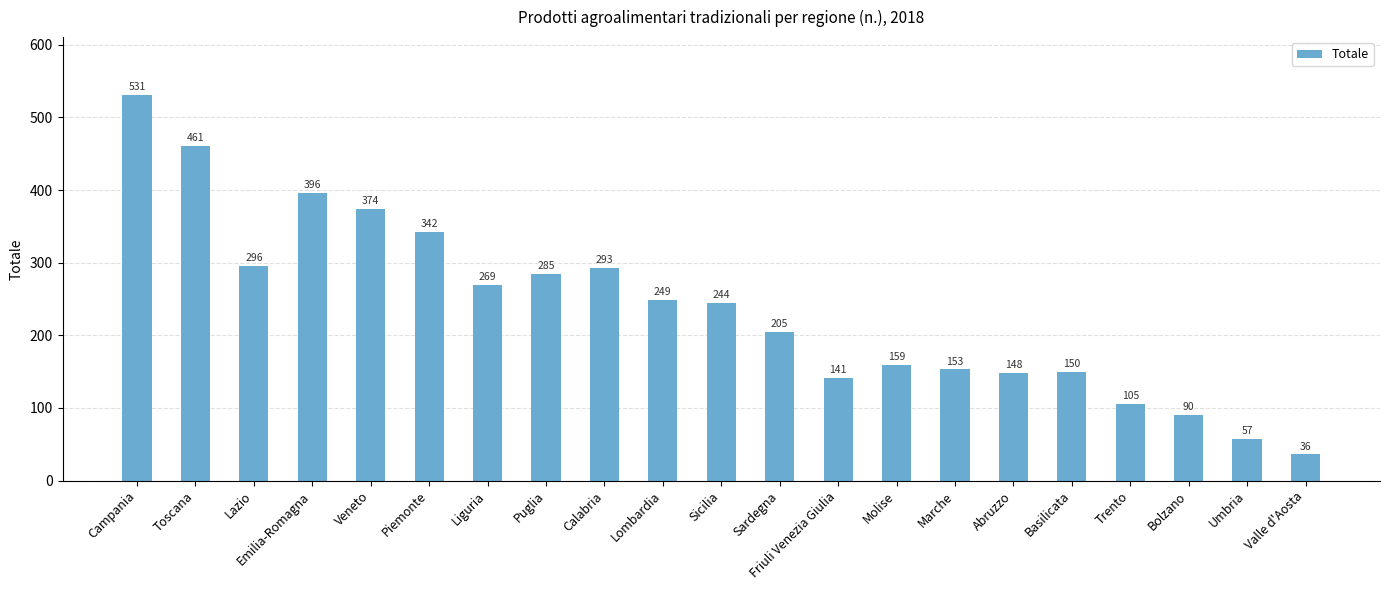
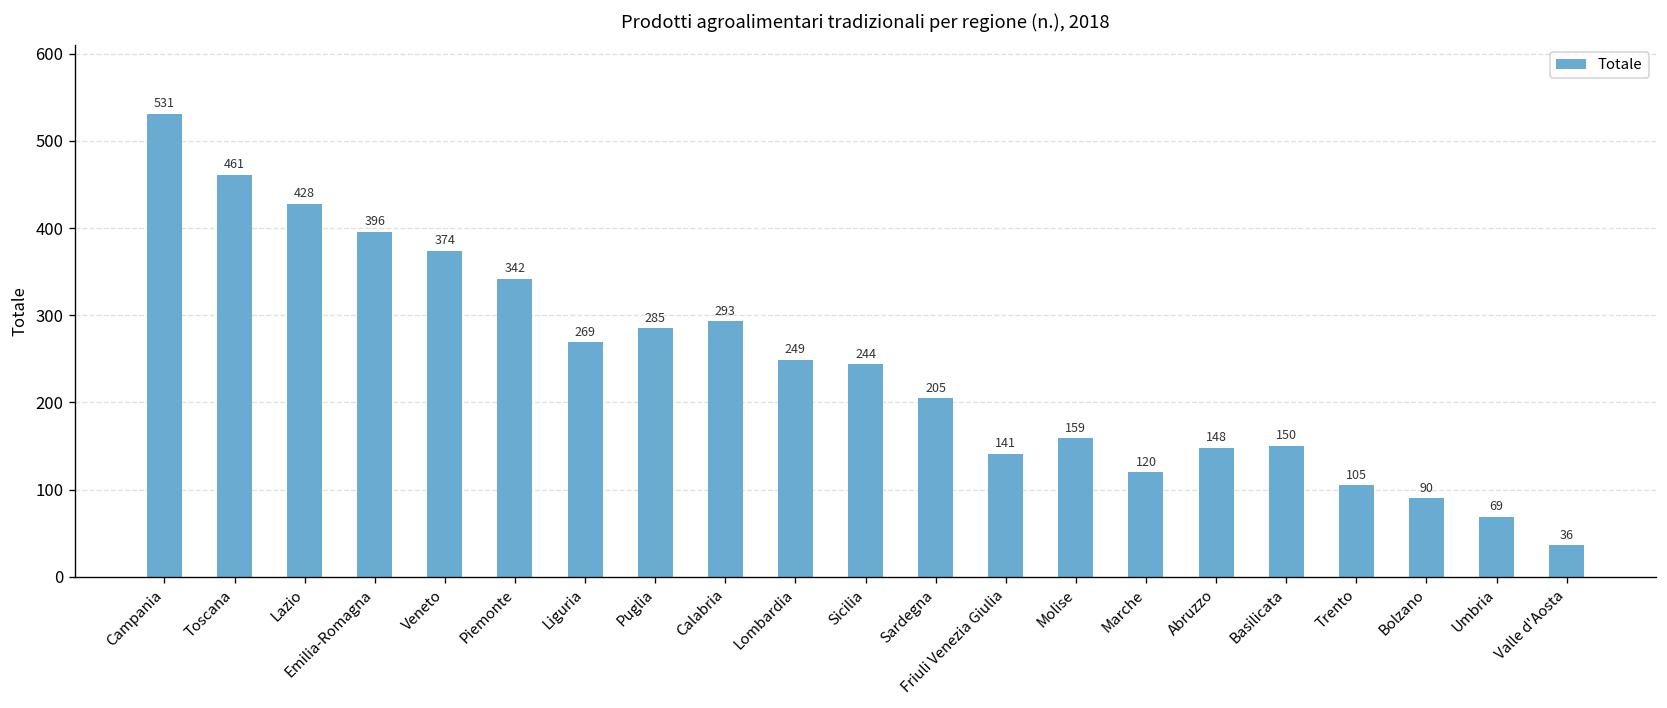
Lazio: 296 -> 428
Marche: 153 -> 120
Umbria: 57 -> 69
